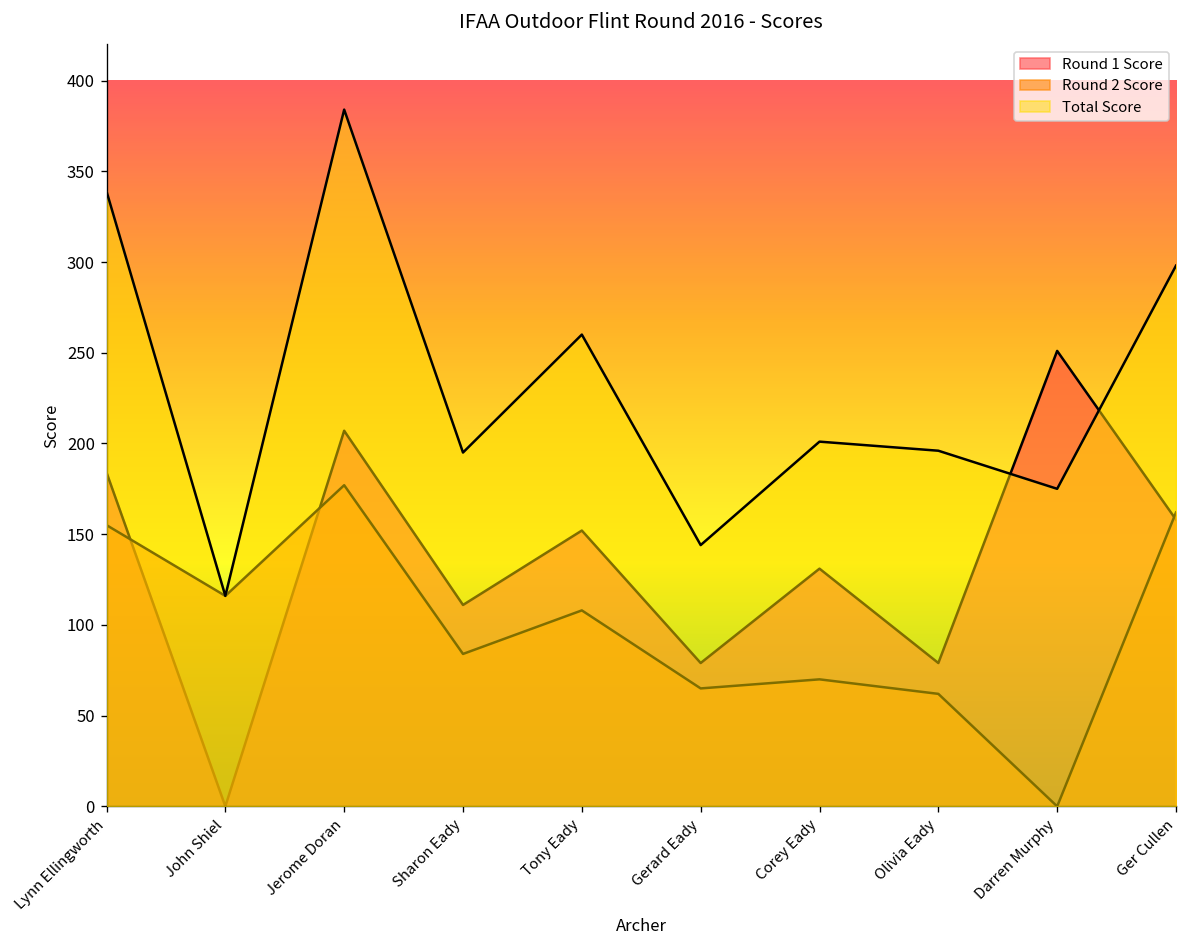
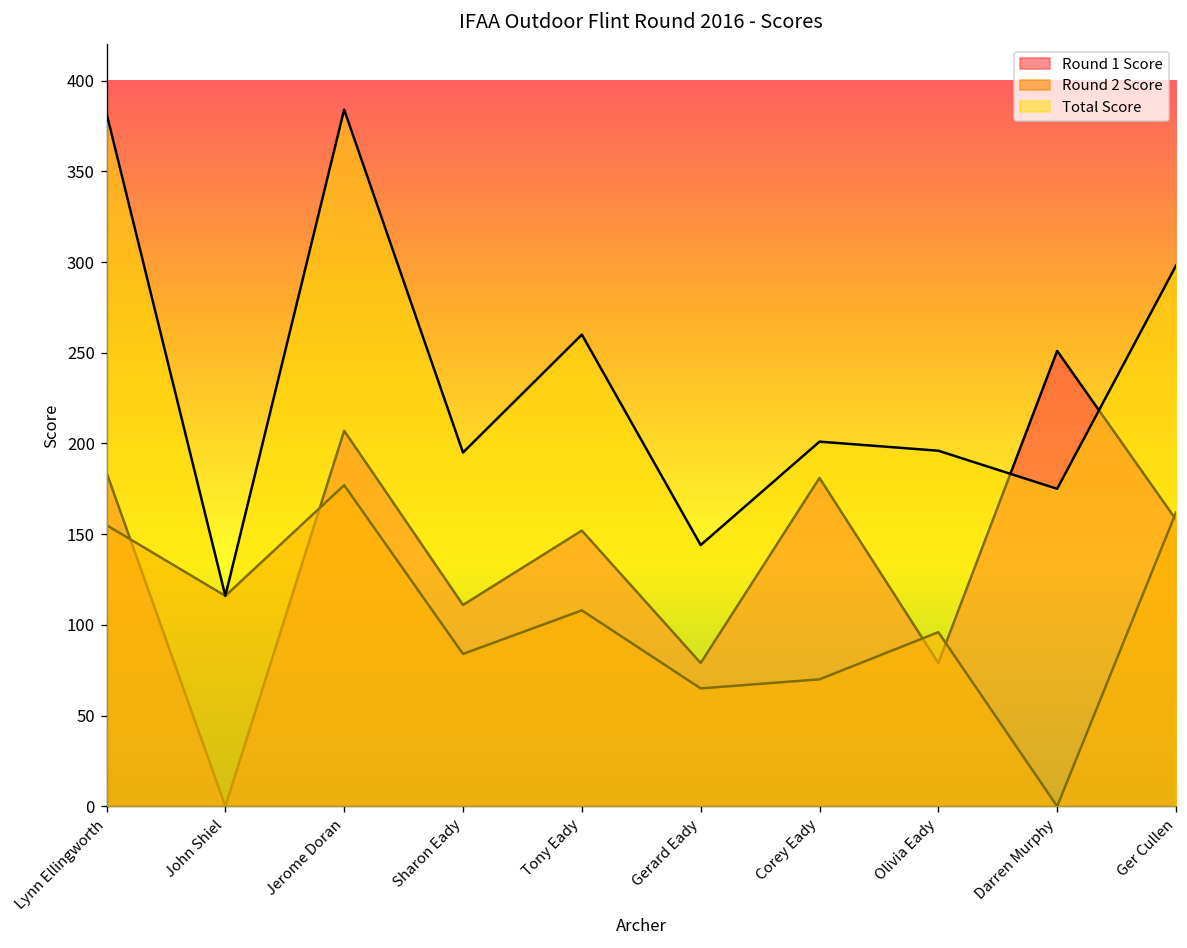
Total Score, Lynn Ellingworth: 339 -> 382
Round 1 Score, Corey Eady: 131 -> 181
Round 2 Score, Olivia Eady: 62 -> 96
